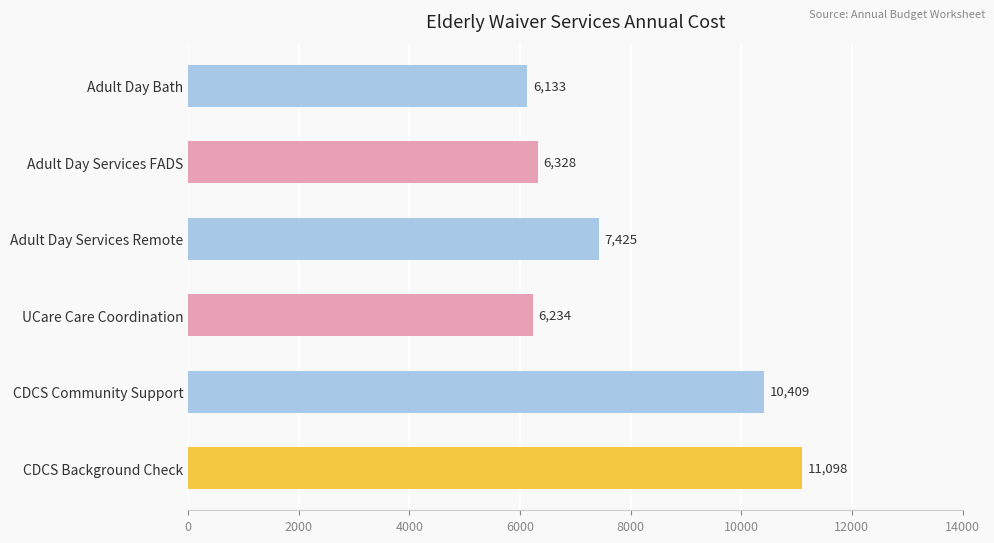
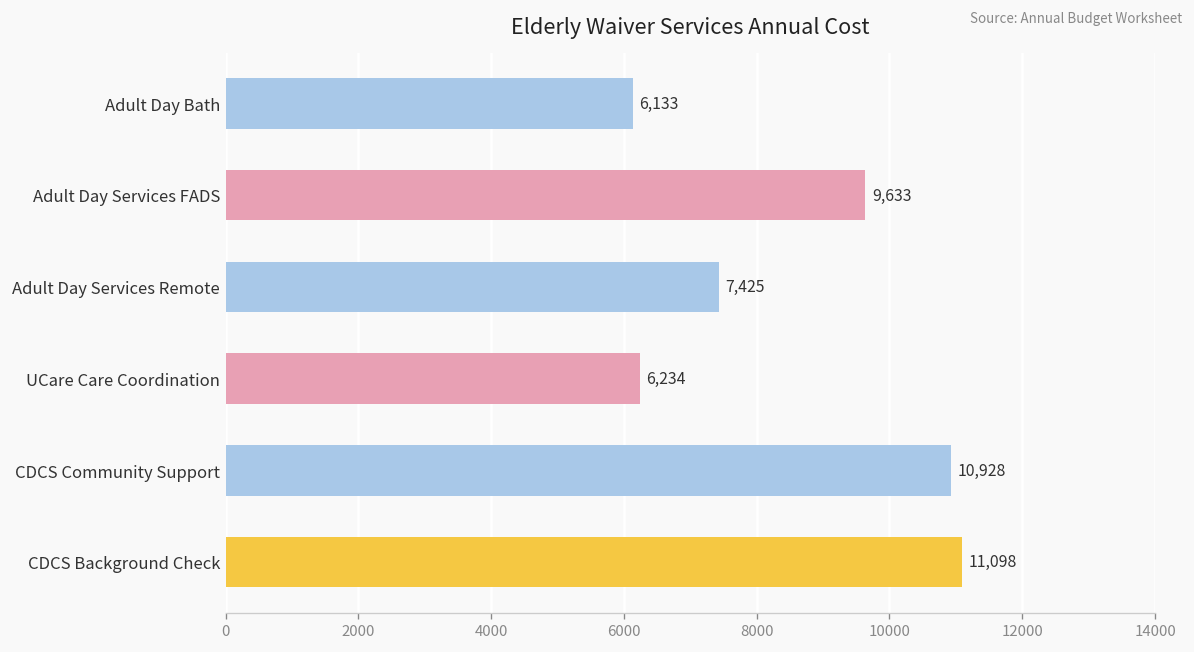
Adult Day Services FADS: 6,328 -> 9,633
CDCS Community Support: 10,409 -> 10,928
